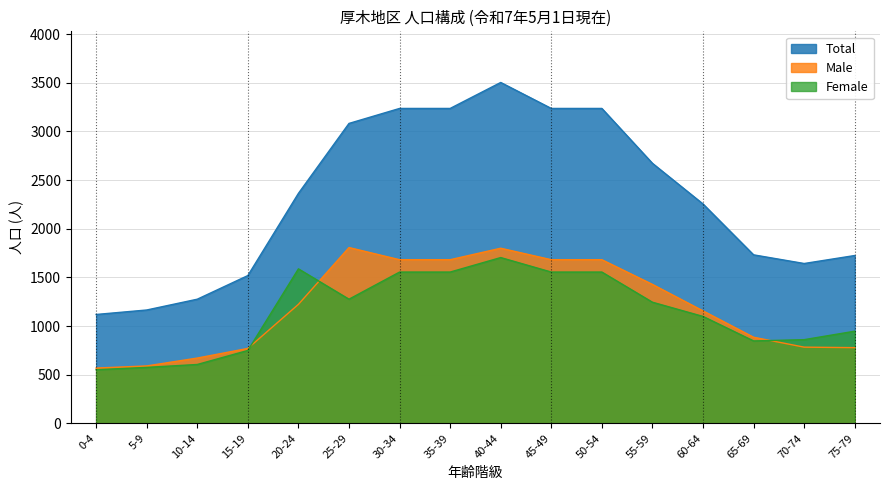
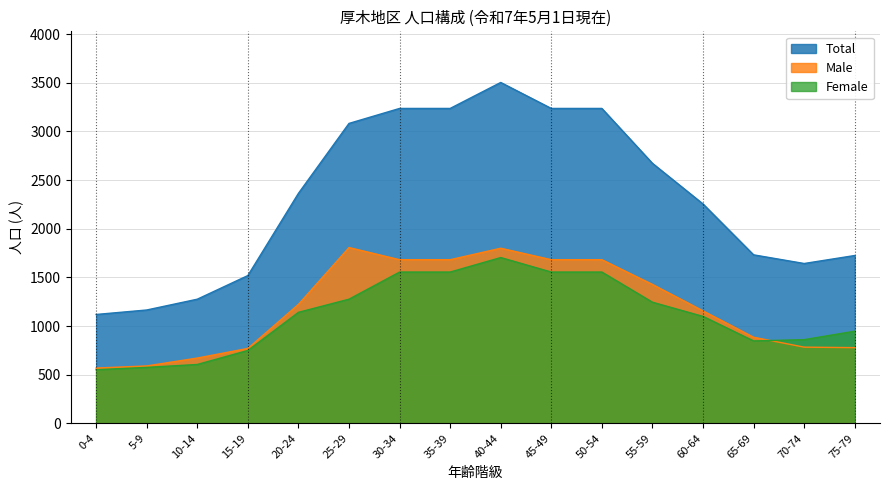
Female, 20-24: 1600 -> 1100
